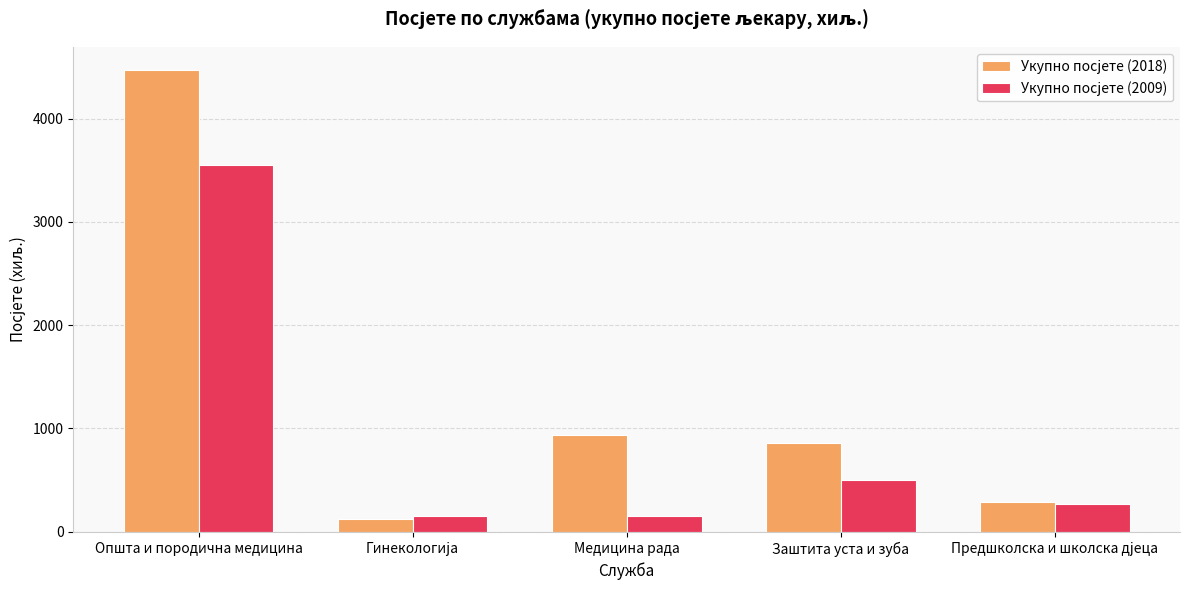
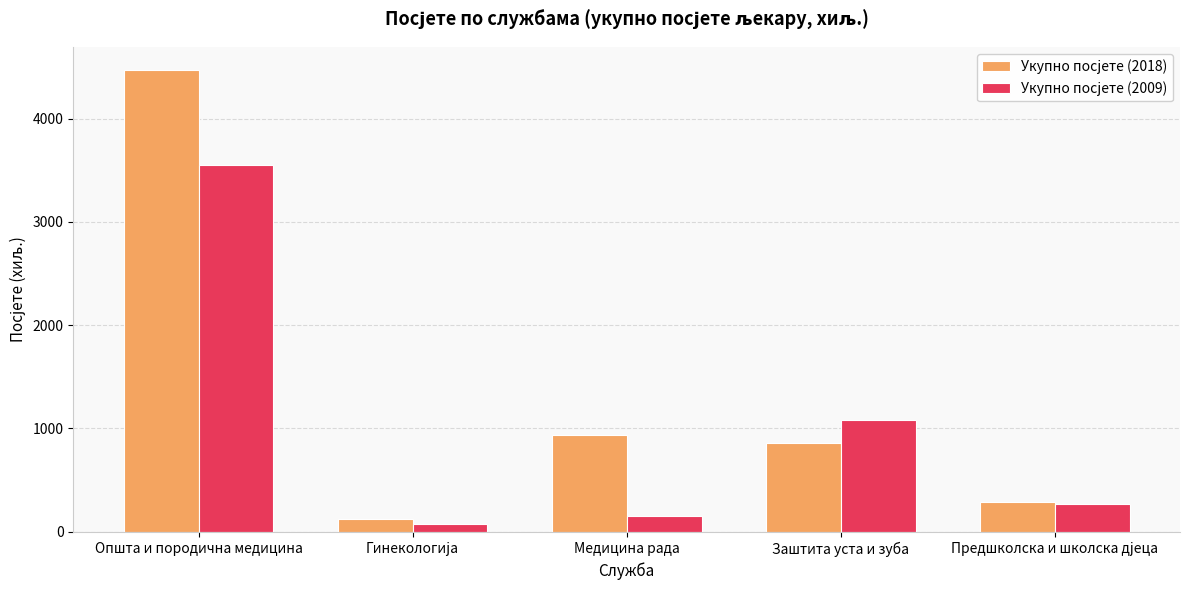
Укупно посјете (2009), Гинекологија: 160 -> 80
Укупно посјете (2009), Заштита уста и зуба: 500 -> 1080
